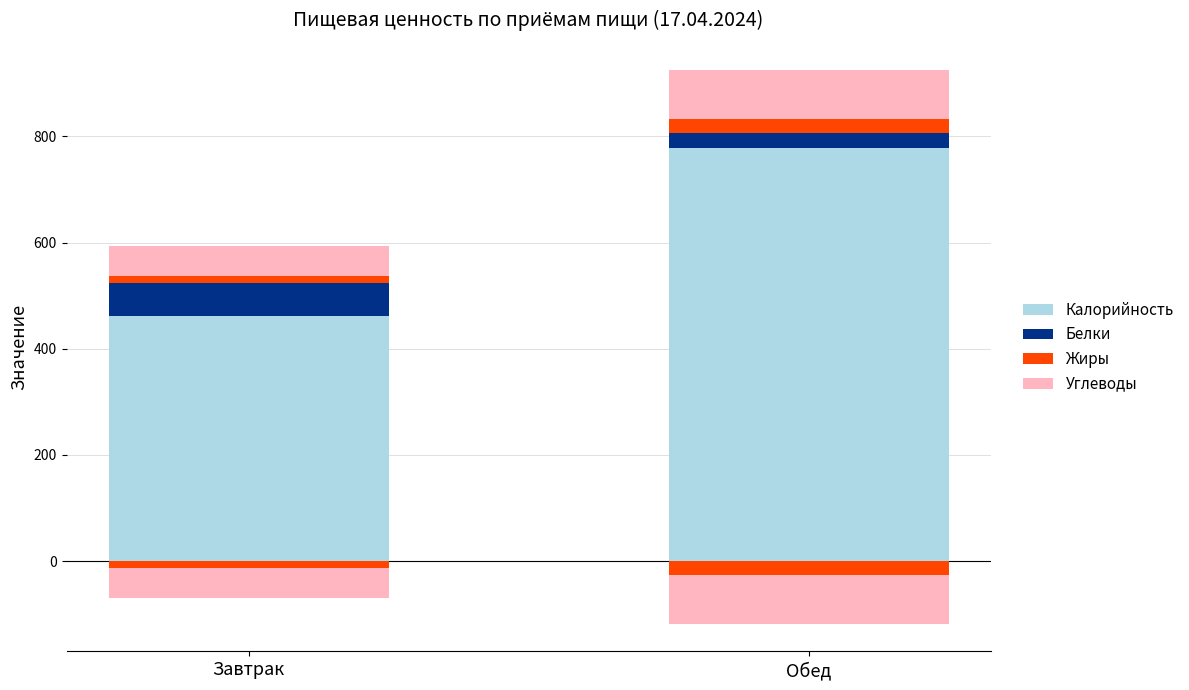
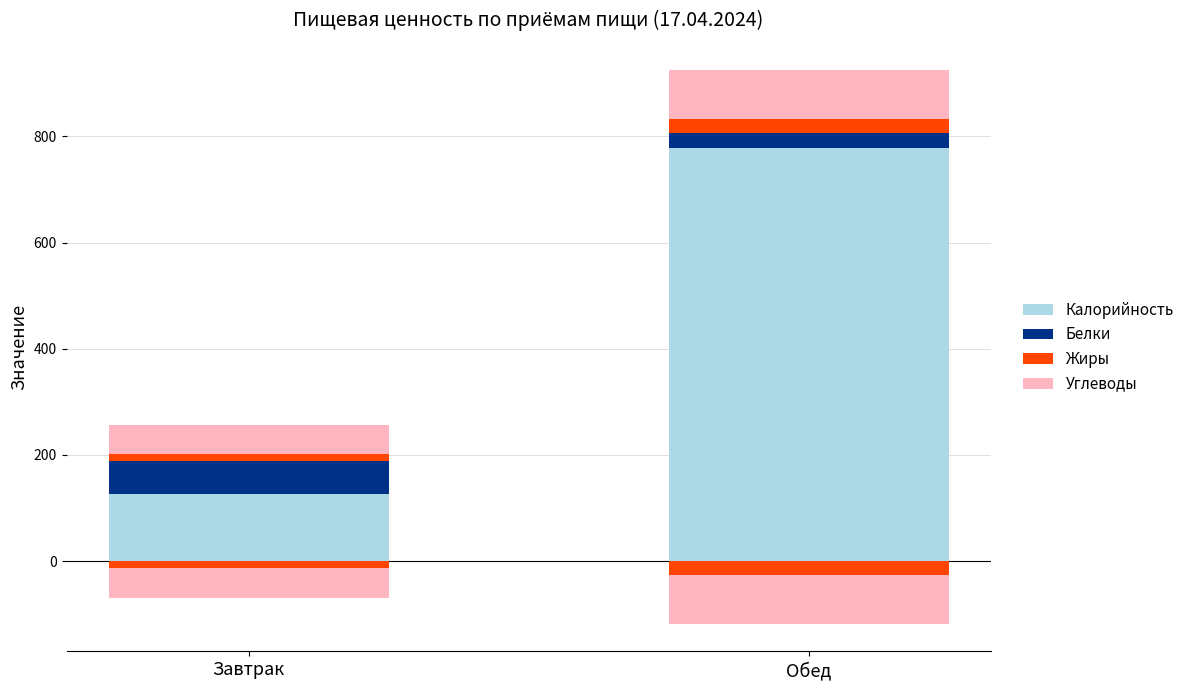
Калорийность, Завтрак: 460 -> 130
